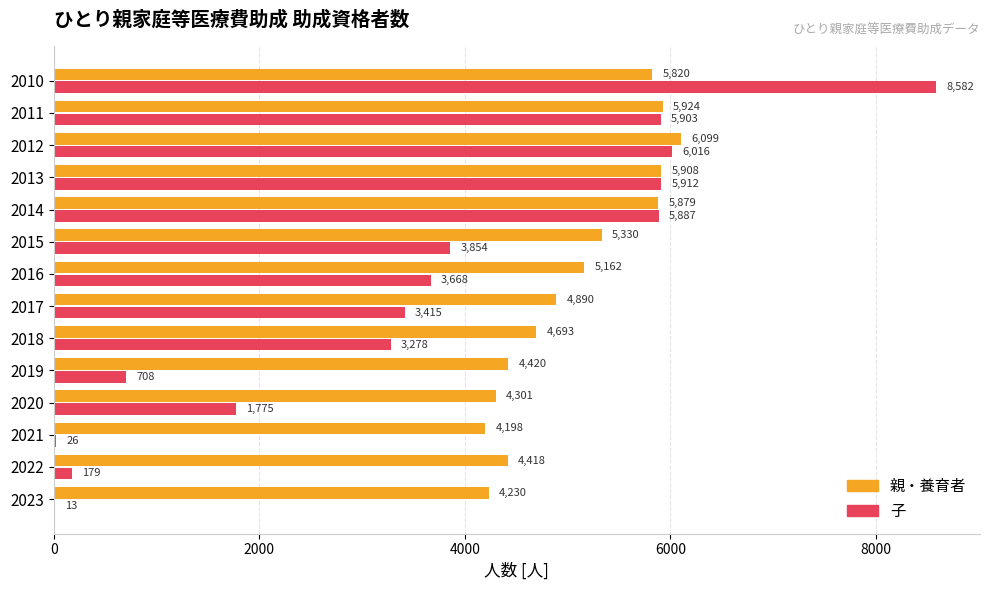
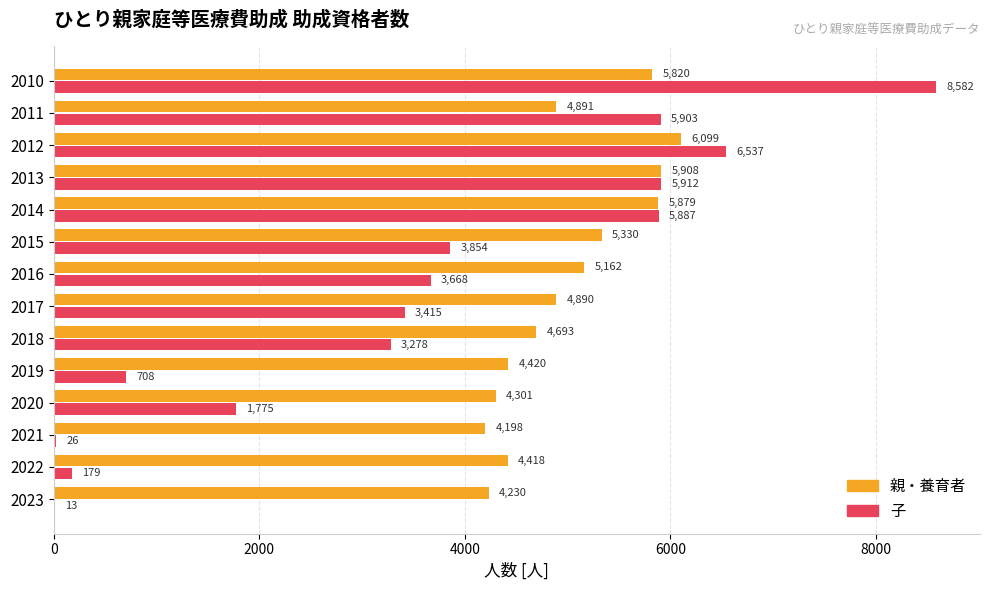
親・養育者, 2011: 5,924 -> 4,891
子, 2012: 6,016 -> 6,537
